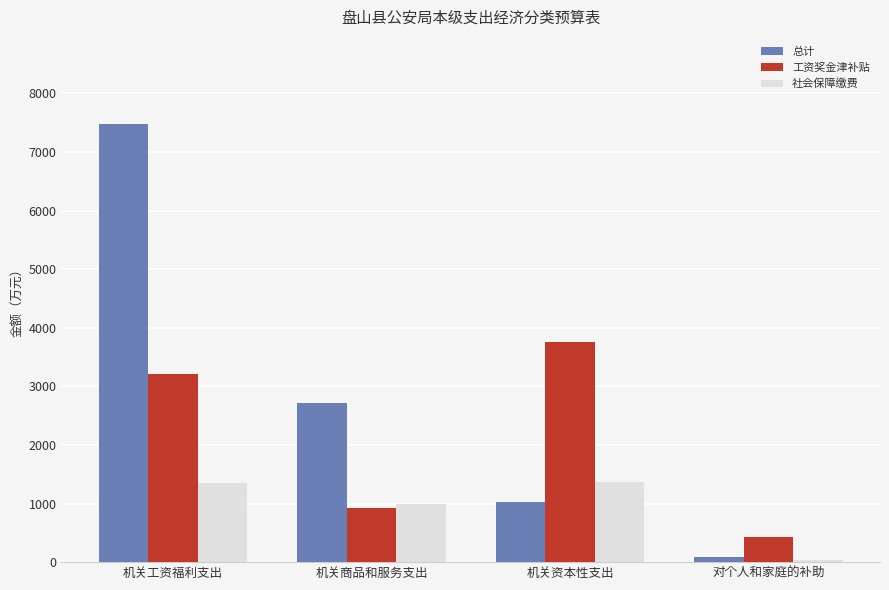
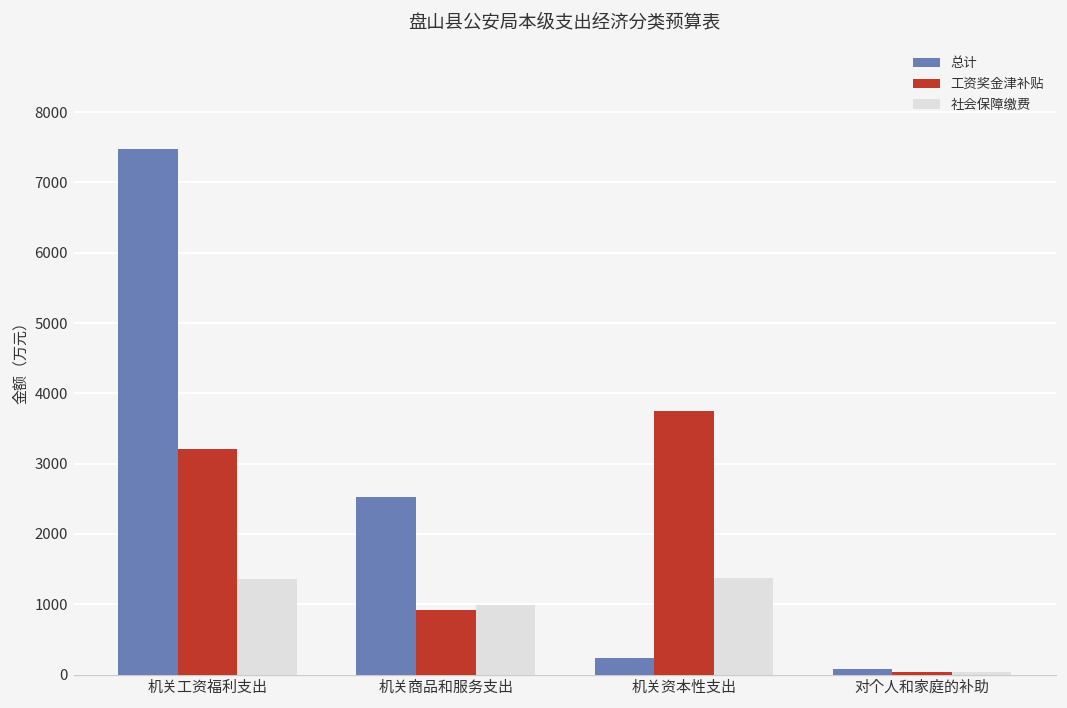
总计, 机关商品和服务支出: 2700 -> 2500
总计, 机关资本性支出: 1000 -> 200
工资奖金津补贴, 对个人和家庭的补助: 400 -> 0
